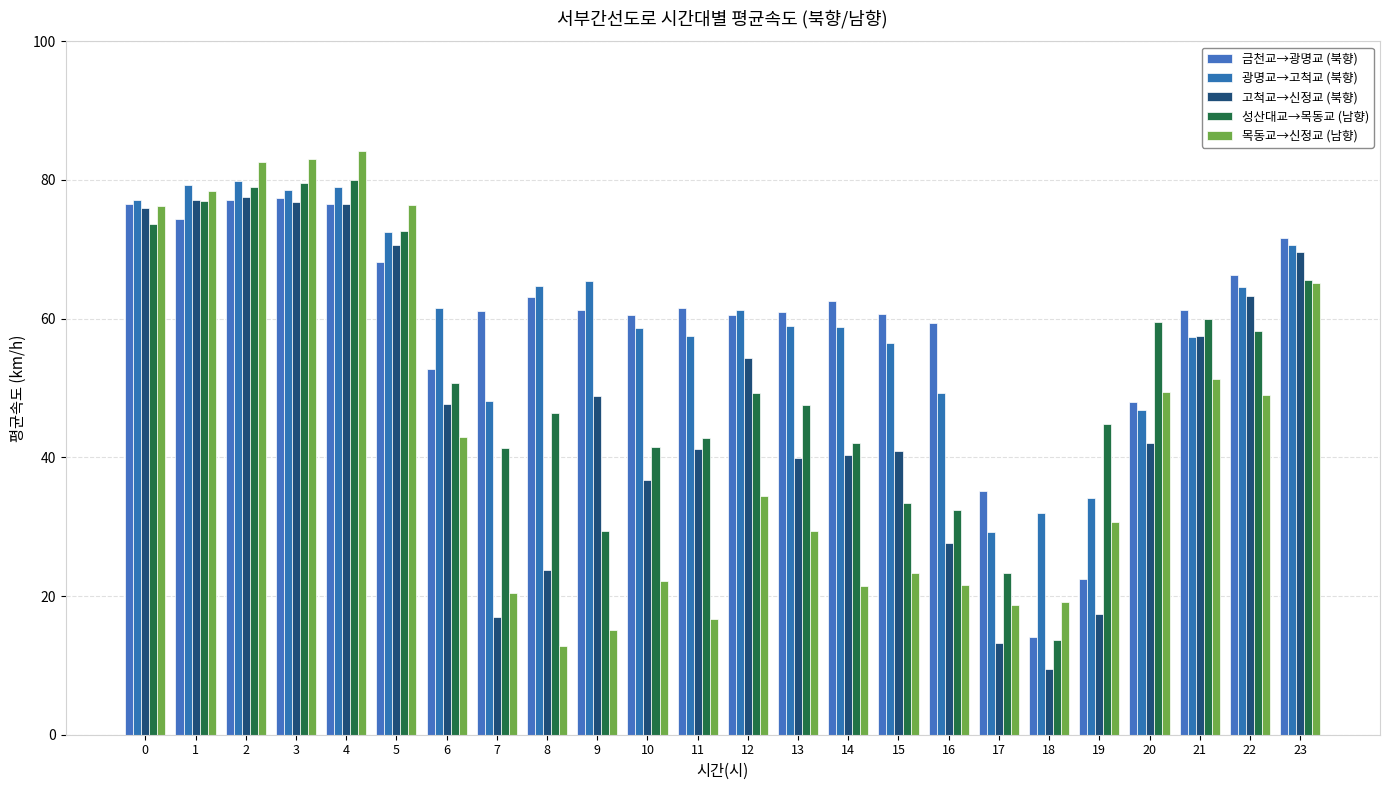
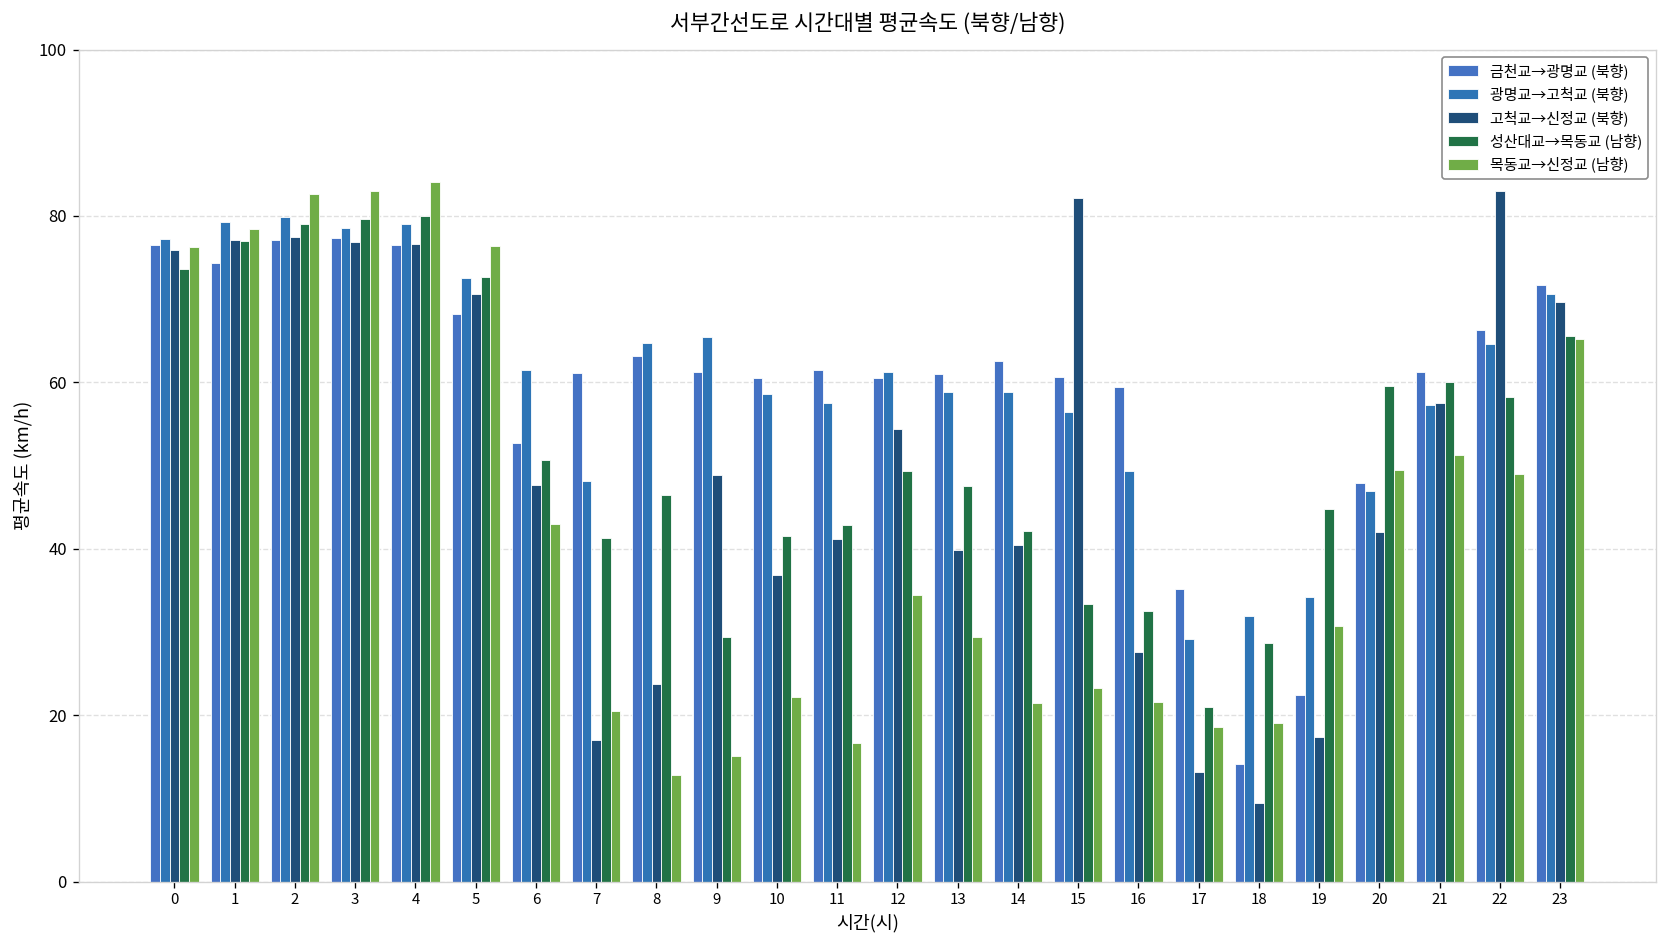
고척교→신정교 (북향), 15: 41 -> 82
성산대교→목동교 (남향), 17: 23 -> 21
성산대교→목동교 (남향), 18: 14 -> 29
고척교→신정교 (북향), 22: 63 -> 83
